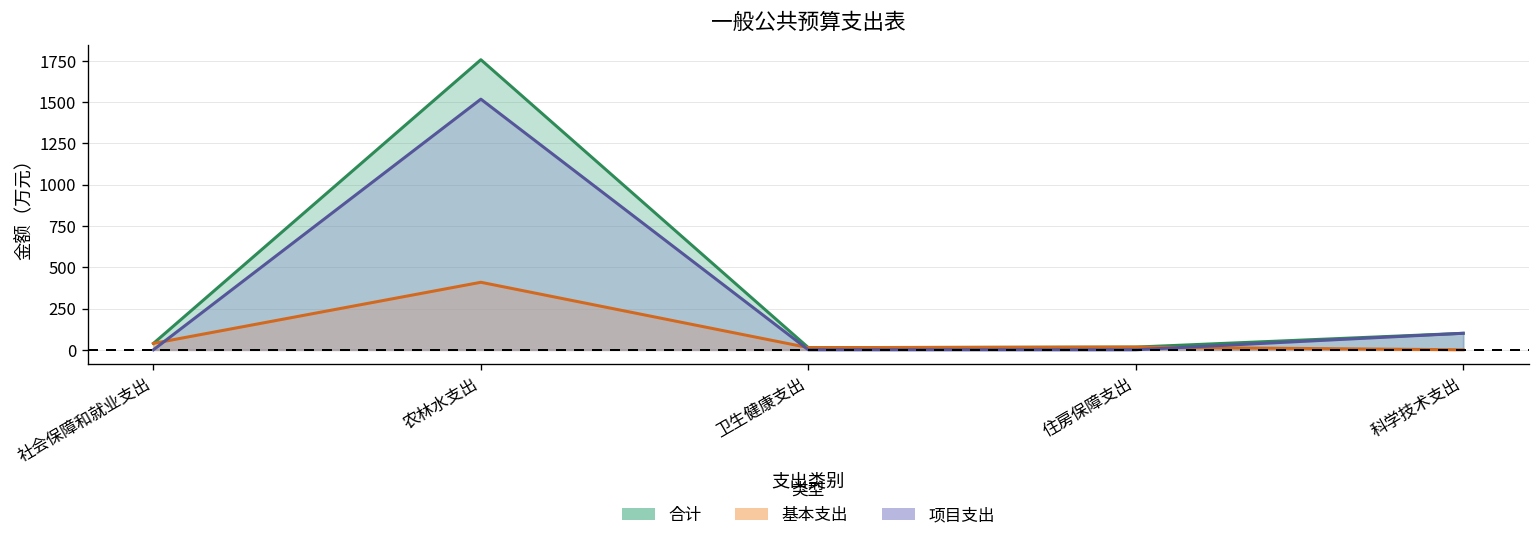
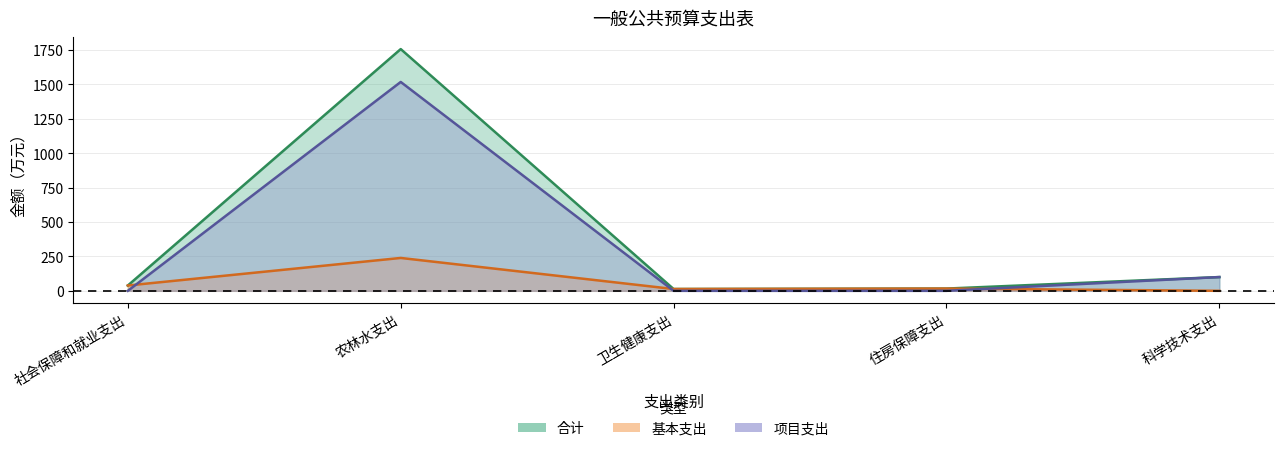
基本支出, 农林水支出: 410 -> 240
